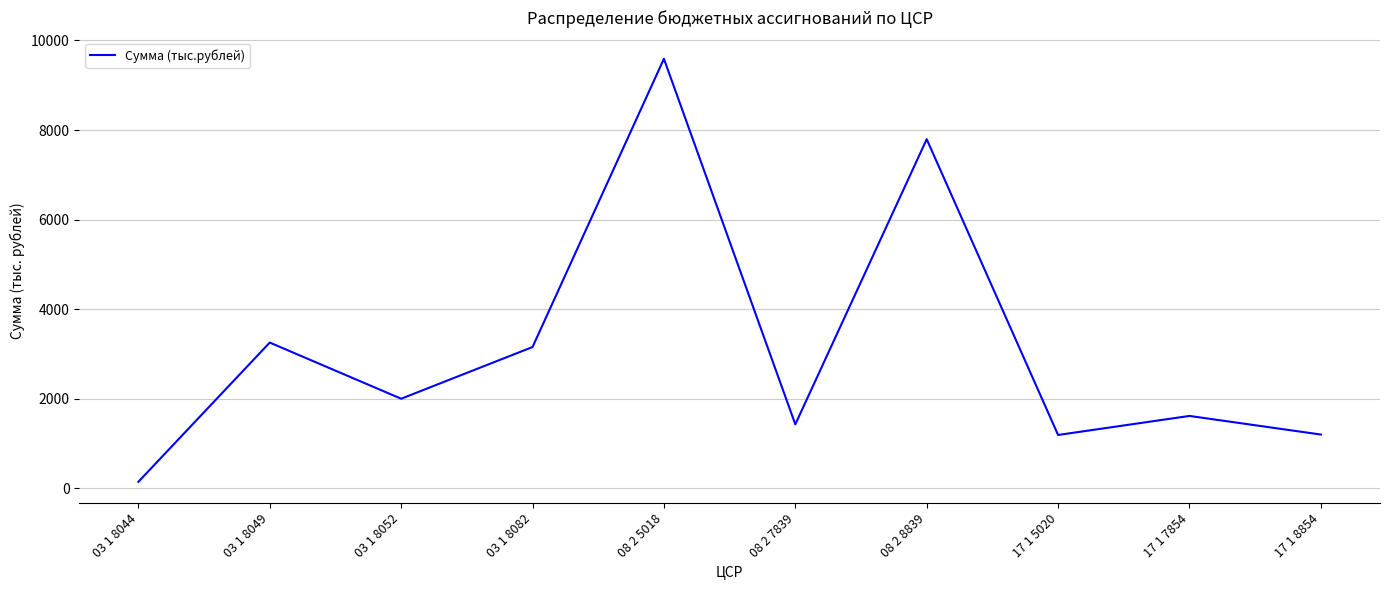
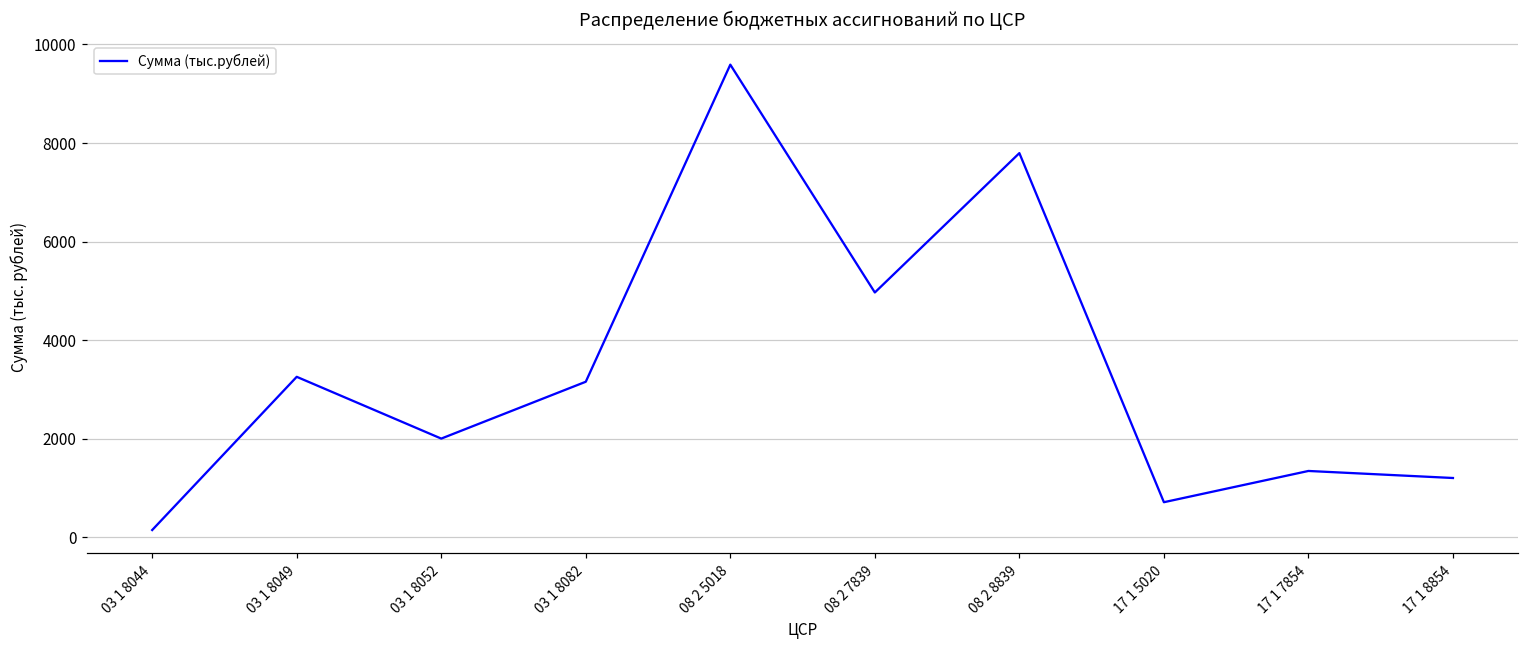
08 2 7839: 1400 -> 5000
17 1 5020: 1200 -> 700
17 1 7854: 1600 -> 1300
